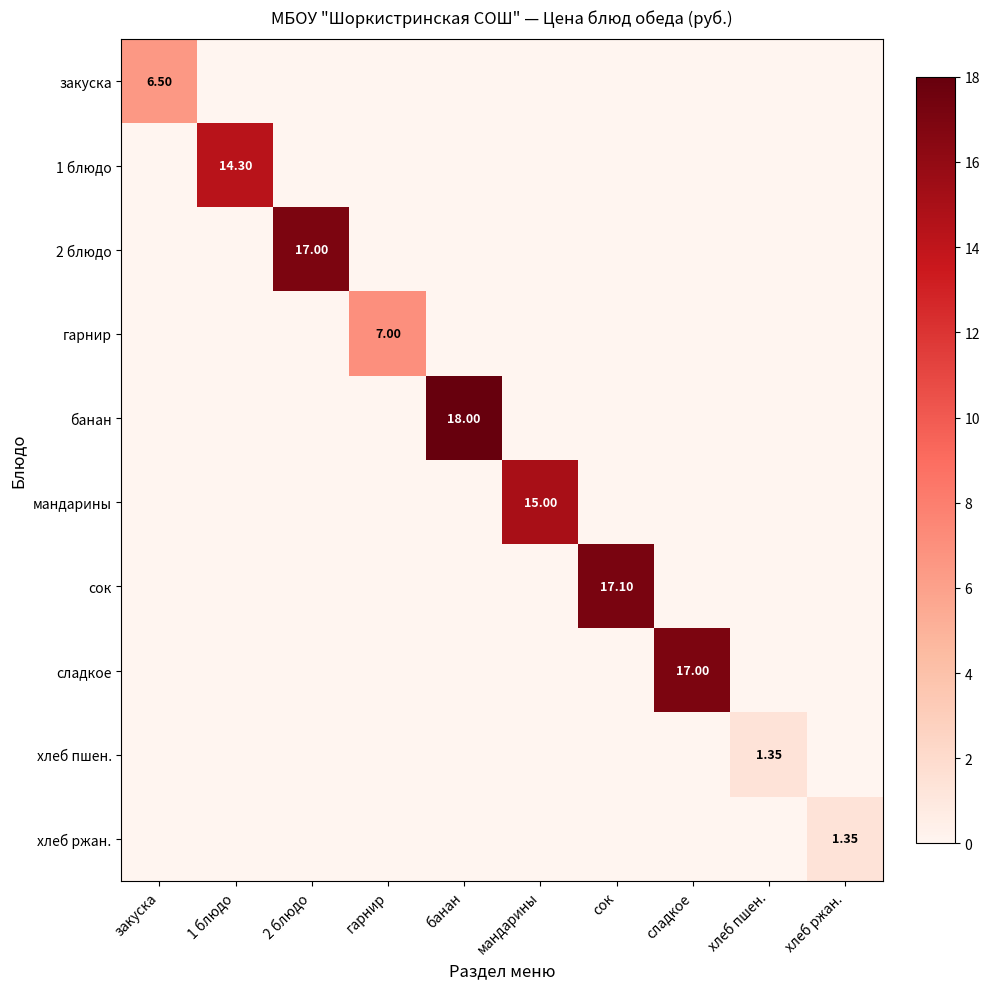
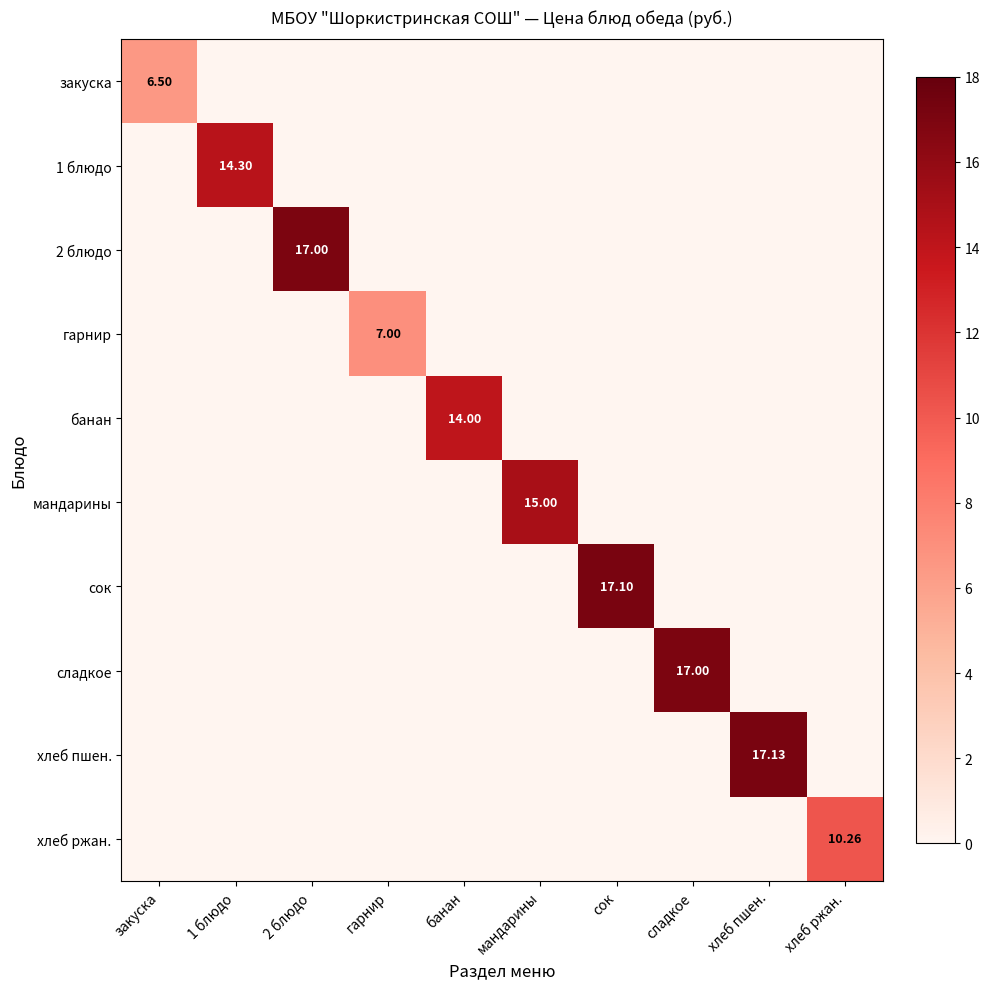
банан, банан: 18.00 -> 14.00
хлеб пшен., хлеб пшен.: 1.35 -> 17.13
хлеб ржан., хлеб ржан.: 1.35 -> 10.26
